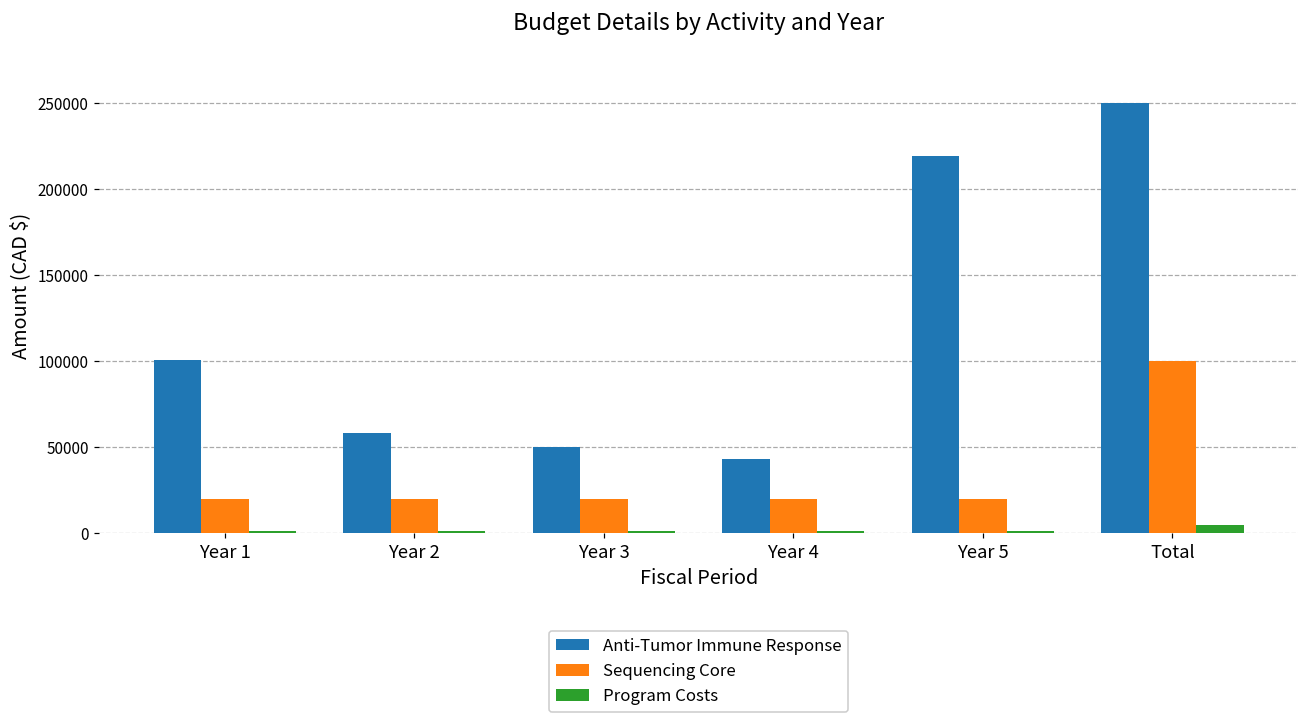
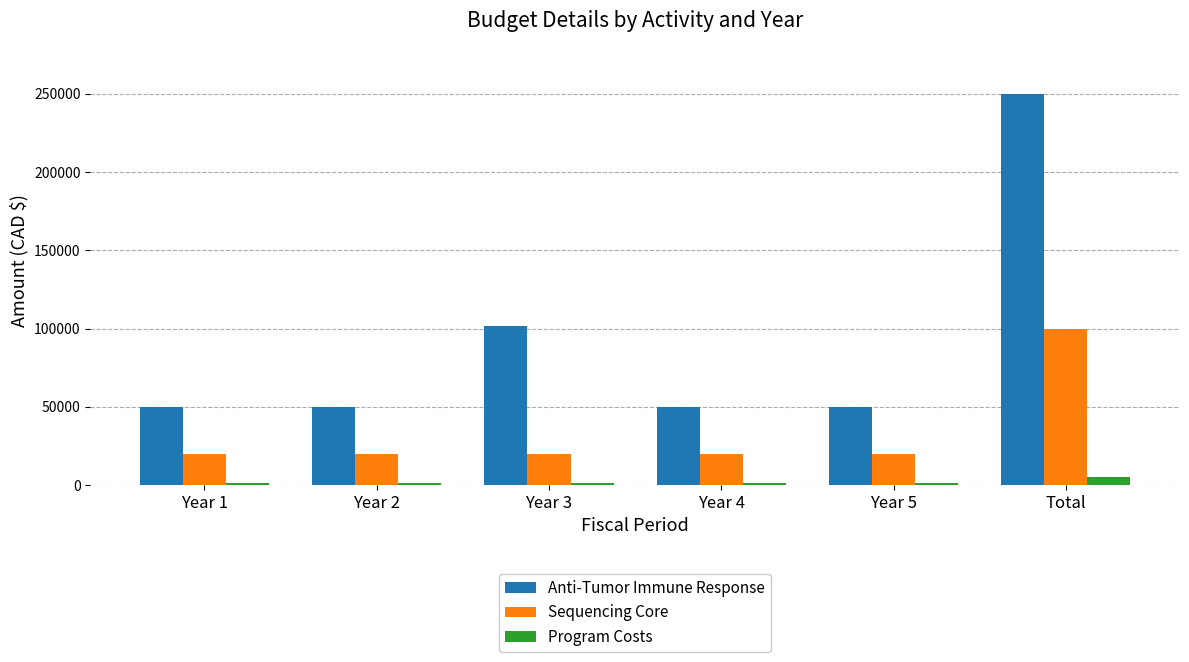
Anti-Tumor Immune Response, Year 1: 101000 -> 50000
Anti-Tumor Immune Response, Year 2: 58000 -> 50000
Anti-Tumor Immune Response, Year 3: 50000 -> 102000
Anti-Tumor Immune Response, Year 4: 43000 -> 50000
Anti-Tumor Immune Response, Year 5: 219000 -> 50000
